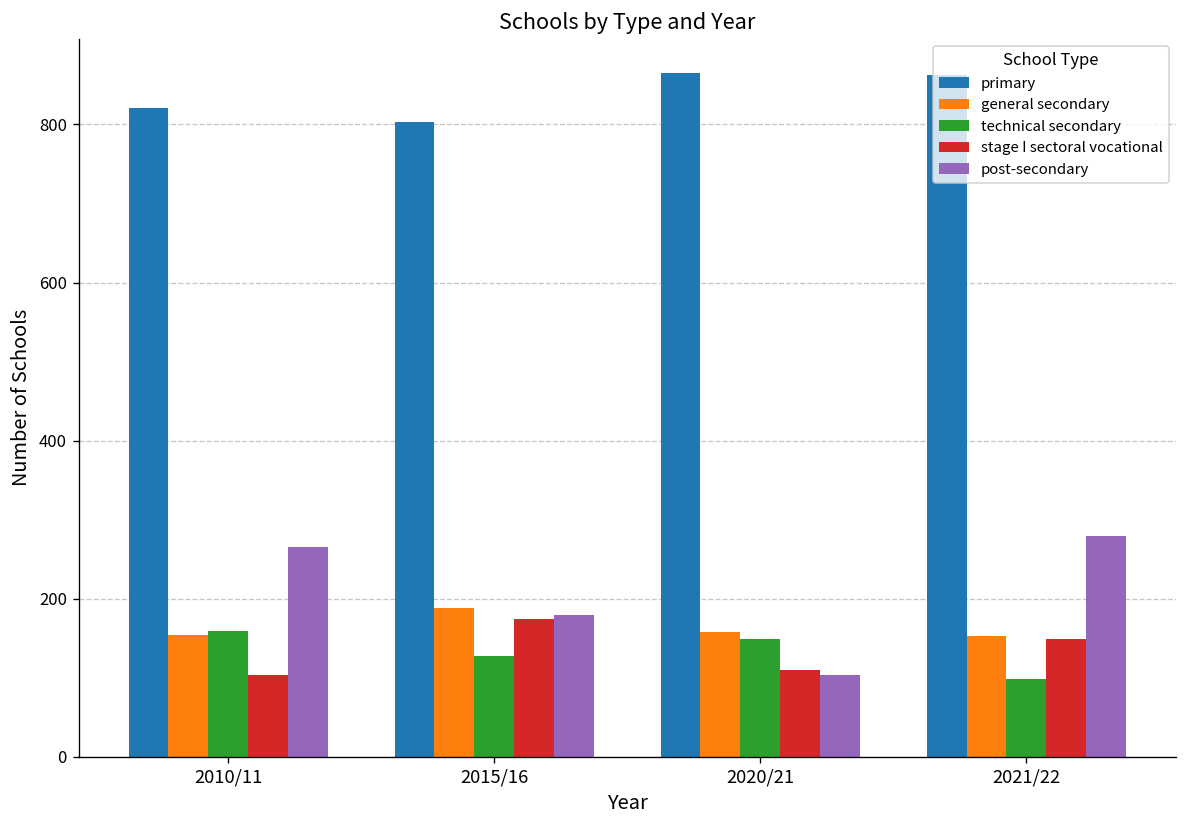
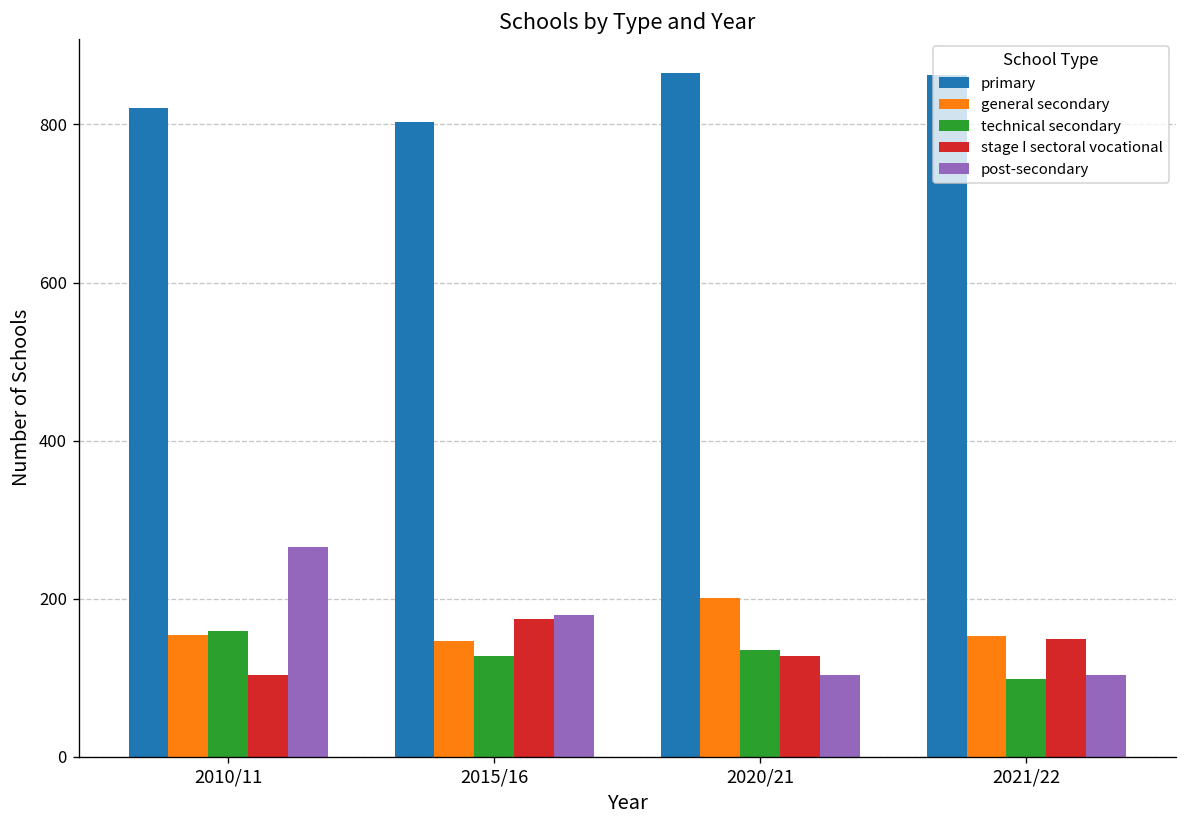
general secondary, 2015/16: 190 -> 150
general secondary, 2020/21: 160 -> 200
technical secondary, 2020/21: 150 -> 140
stage I sectoral vocational, 2020/21: 110 -> 130
post-secondary, 2021/22: 280 -> 100
